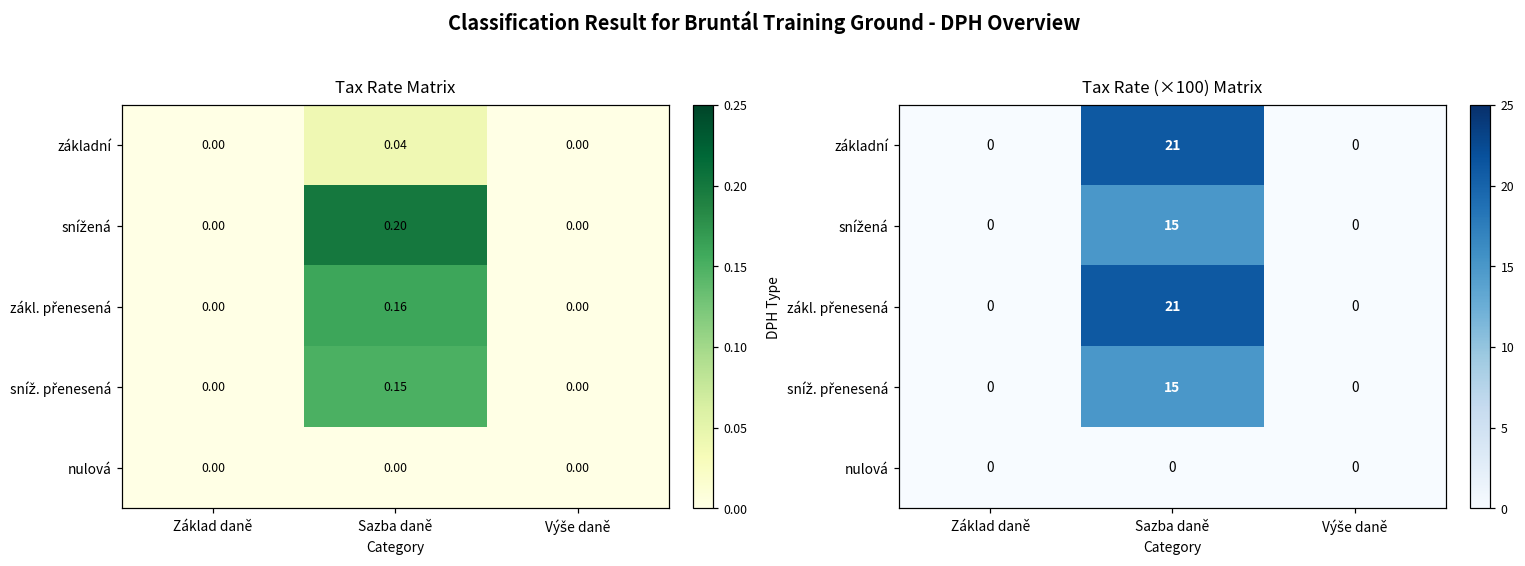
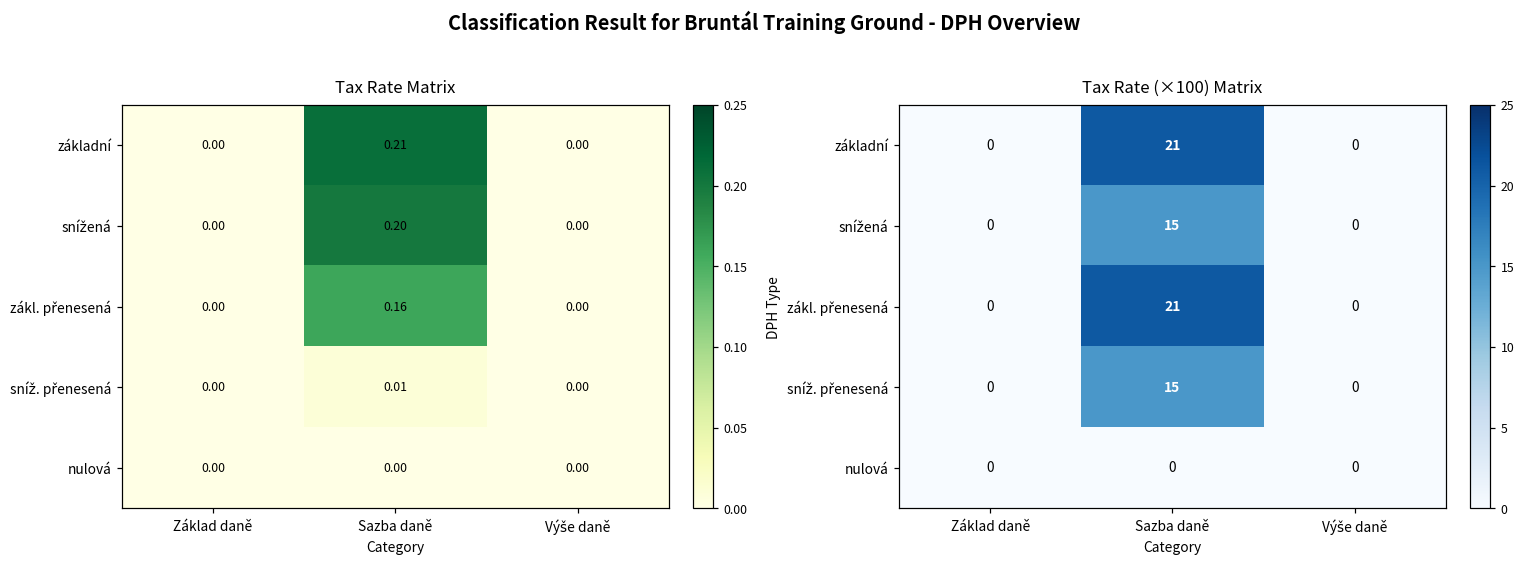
Tax Rate Matrix, základní, Sazba daně: 0.04 -> 0.21
Tax Rate Matrix, sníž. přenesená, Sazba daně: 0.15 -> 0.01
